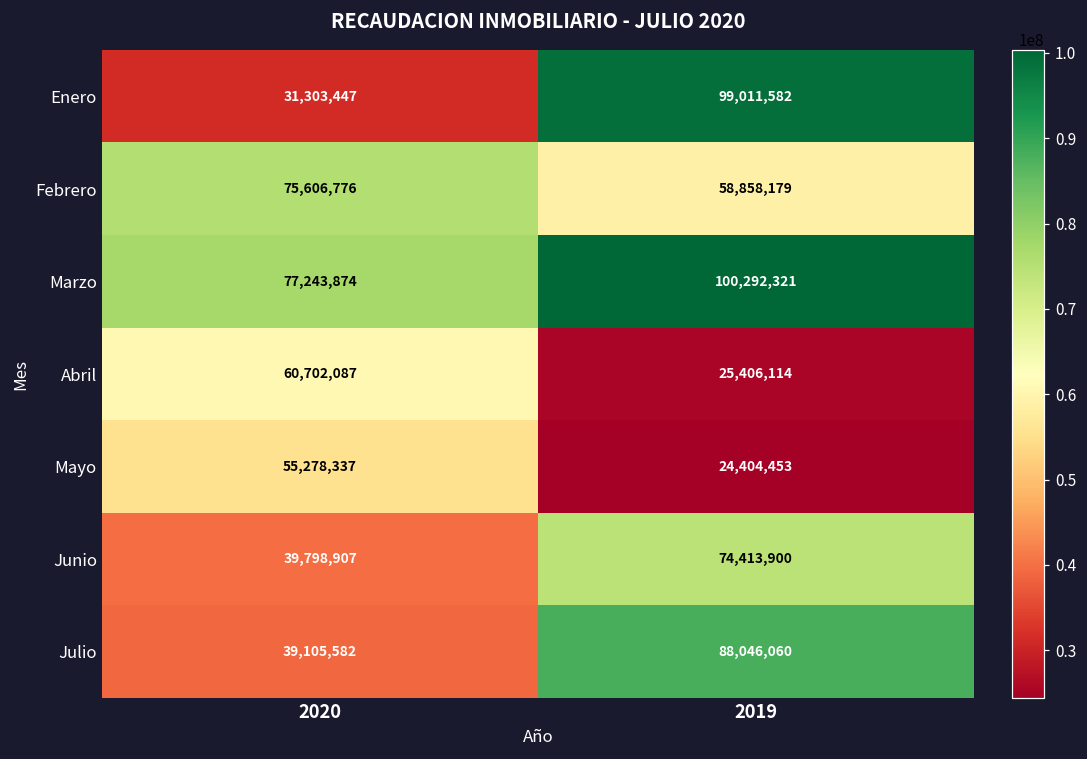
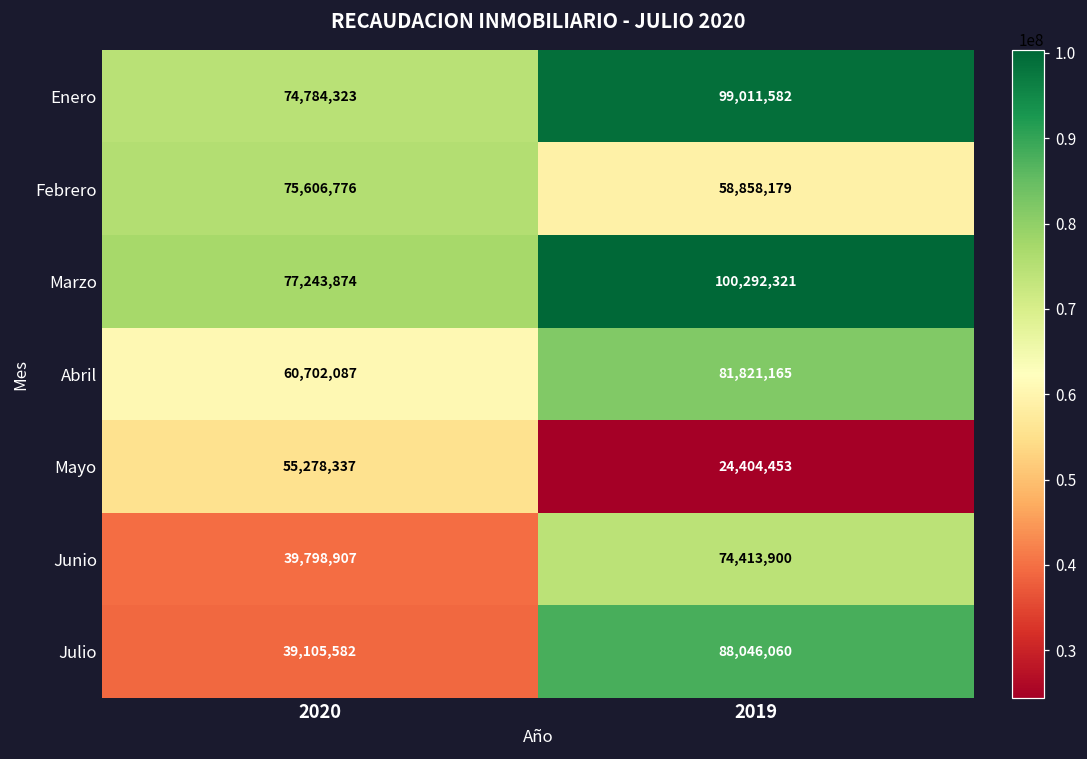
Enero, 2020: 31,303,447 -> 74,784,323
Abril, 2019: 25,406,114 -> 81,821,165
